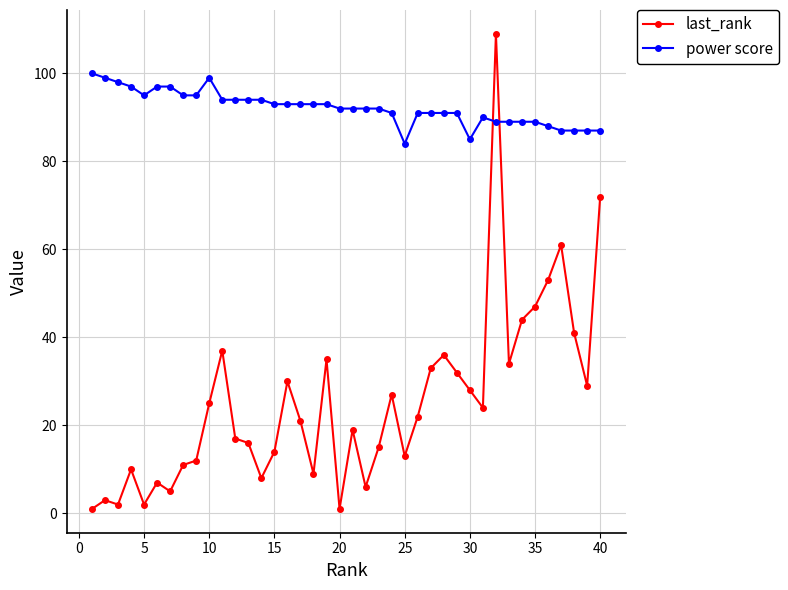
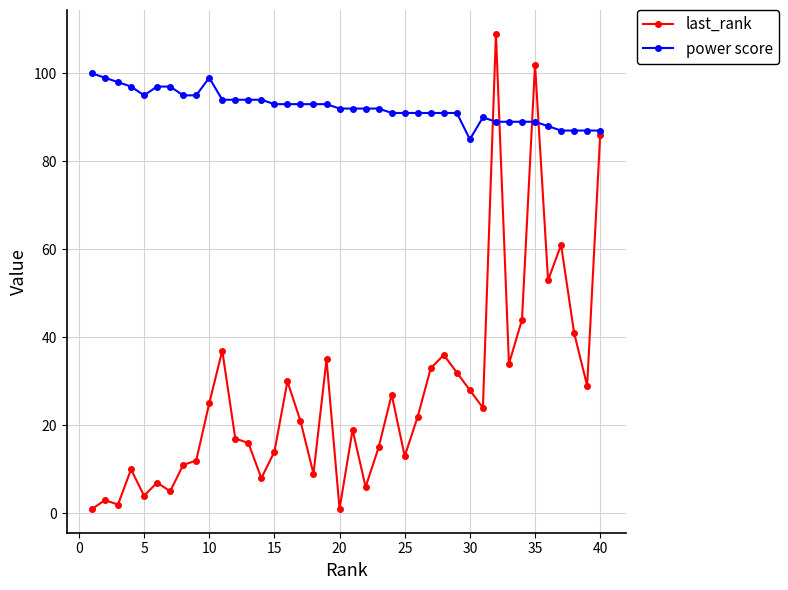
last_rank, 5: 2 -> 4
power score, 25: 84 -> 91
last_rank, 35: 47 -> 102
last_rank, 40: 72 -> 86
